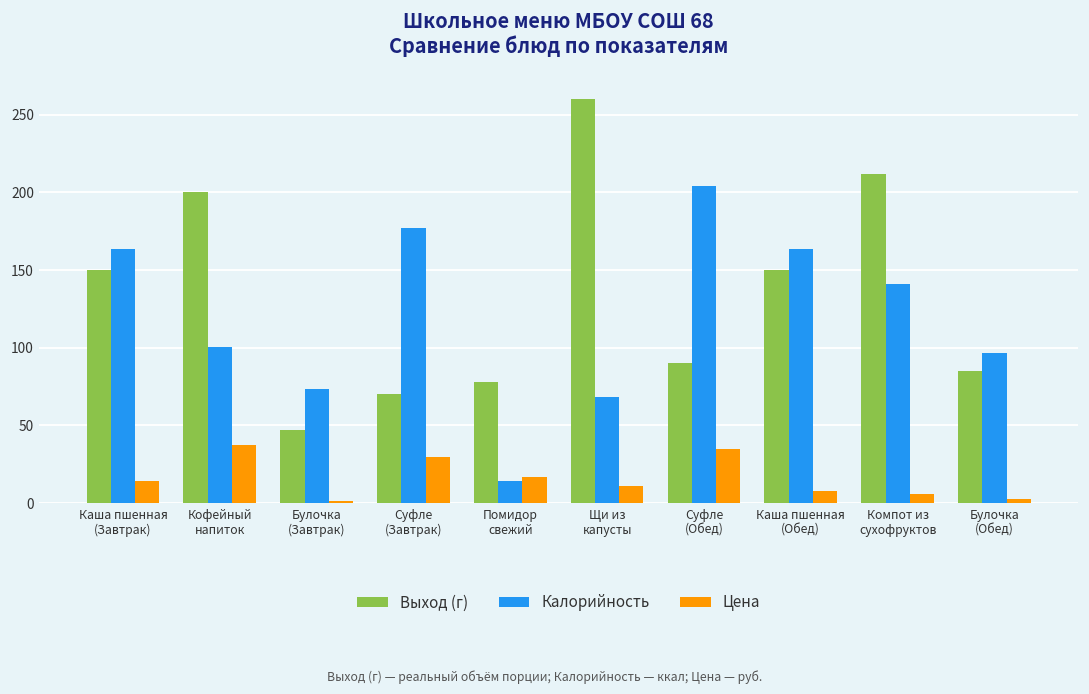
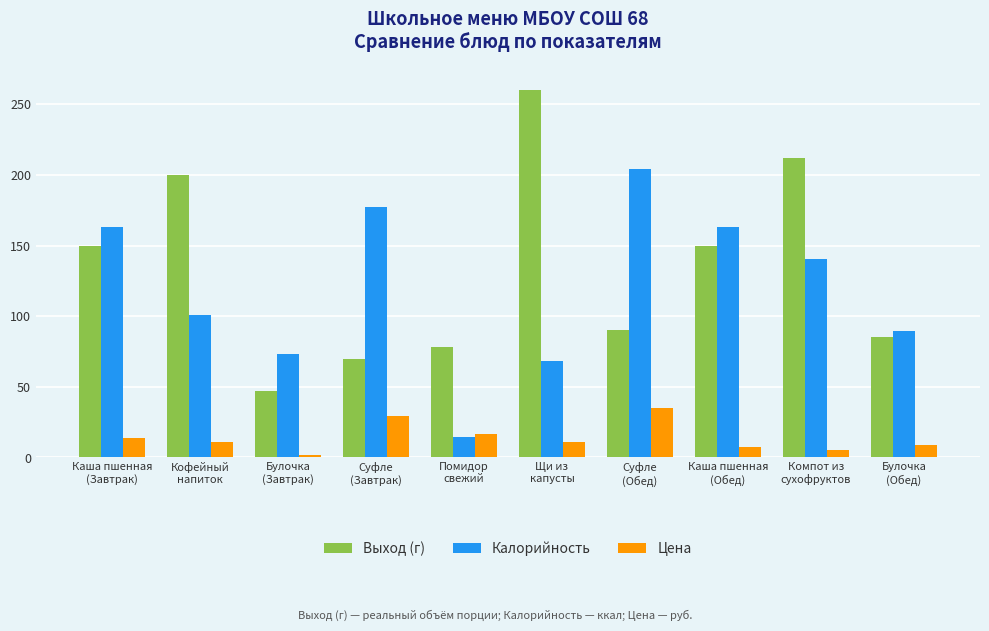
Цена, Кофейный напиток: 37 -> 11
Калорийность, Булочка (Обед): 97 -> 89
Цена, Булочка (Обед): 2 -> 9
